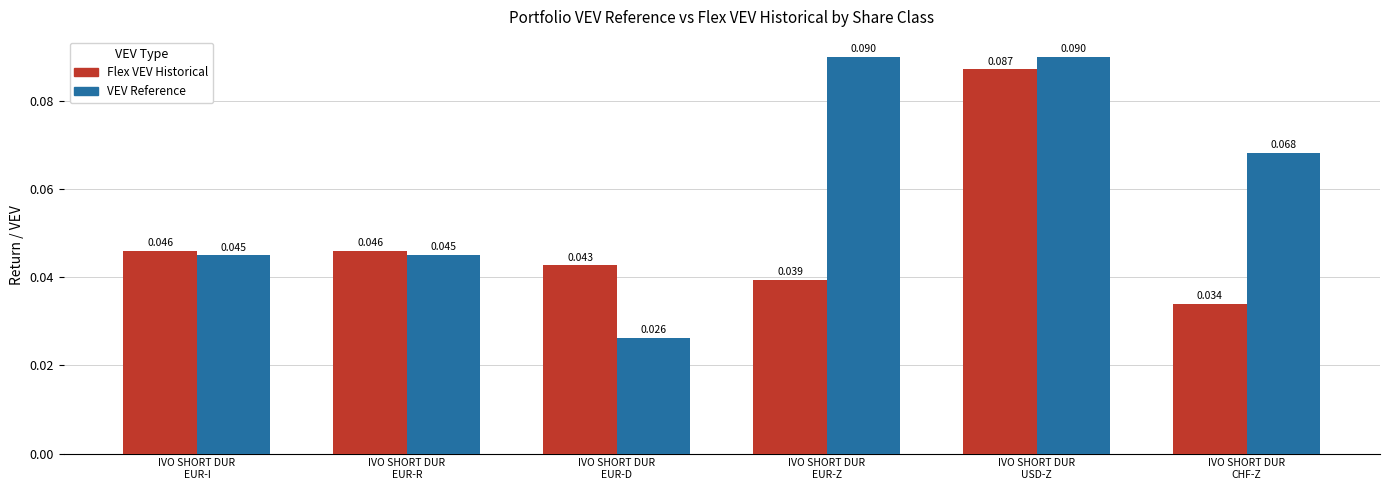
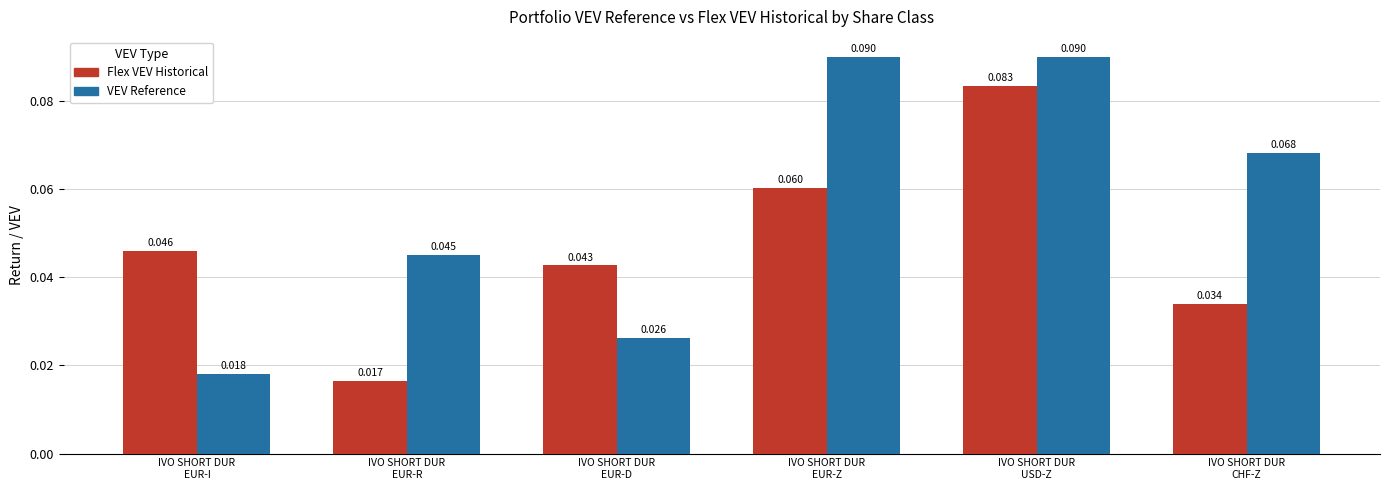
VEV Reference, IVO SHORT DUR EUR-I: 0.045 -> 0.018
Flex VEV Historical, IVO SHORT DUR EUR-R: 0.046 -> 0.017
Flex VEV Historical, IVO SHORT DUR EUR-Z: 0.039 -> 0.060
Flex VEV Historical, IVO SHORT DUR USD-Z: 0.087 -> 0.083
